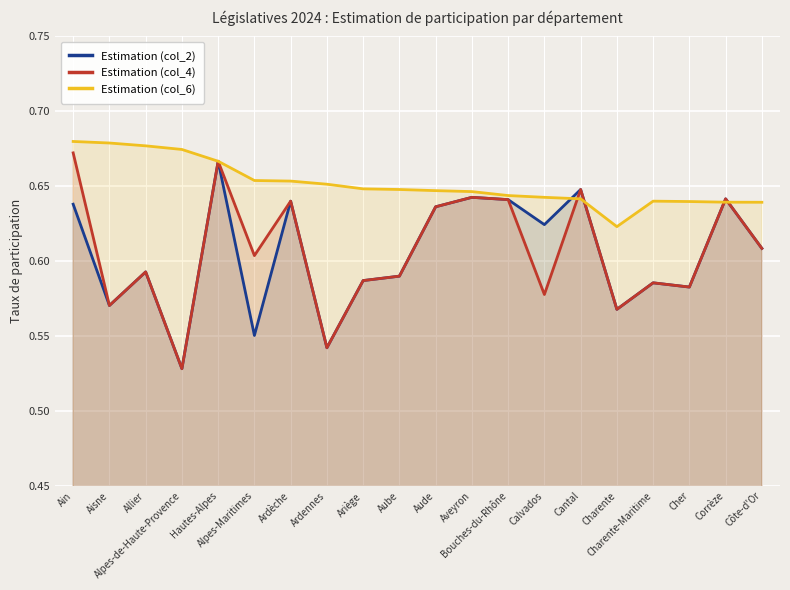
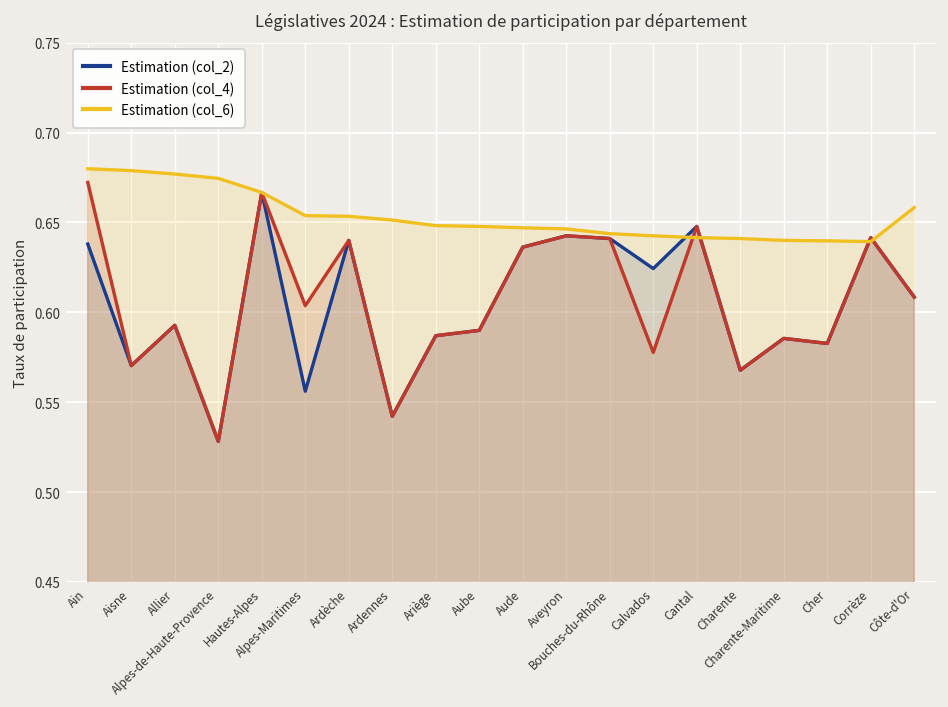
Estimation (col_2), Alpes-Maritimes: 0.550 -> 0.556
Estimation (col_6), Charente: 0.623 -> 0.641
Estimation (col_6), Côte-d'Or: 0.639 -> 0.658
